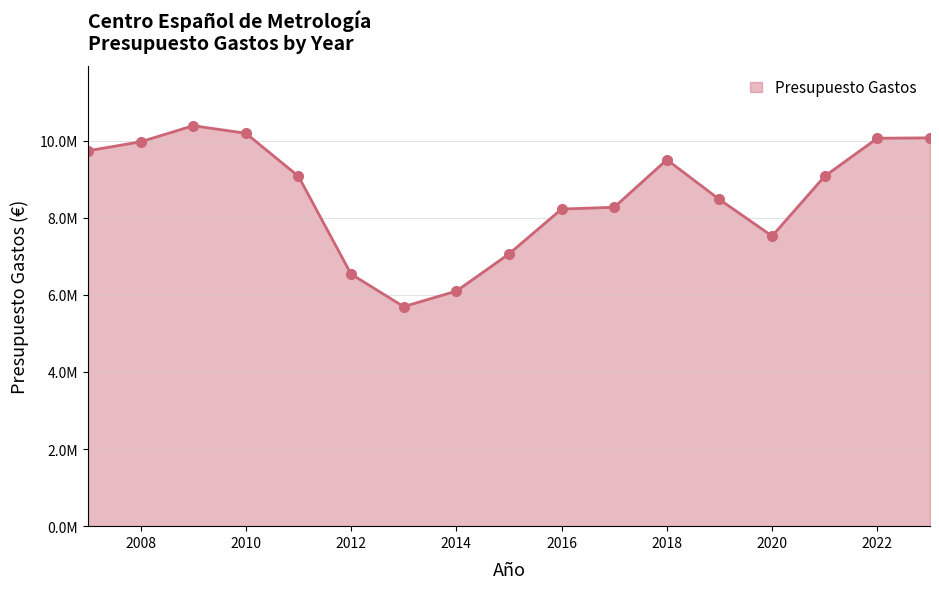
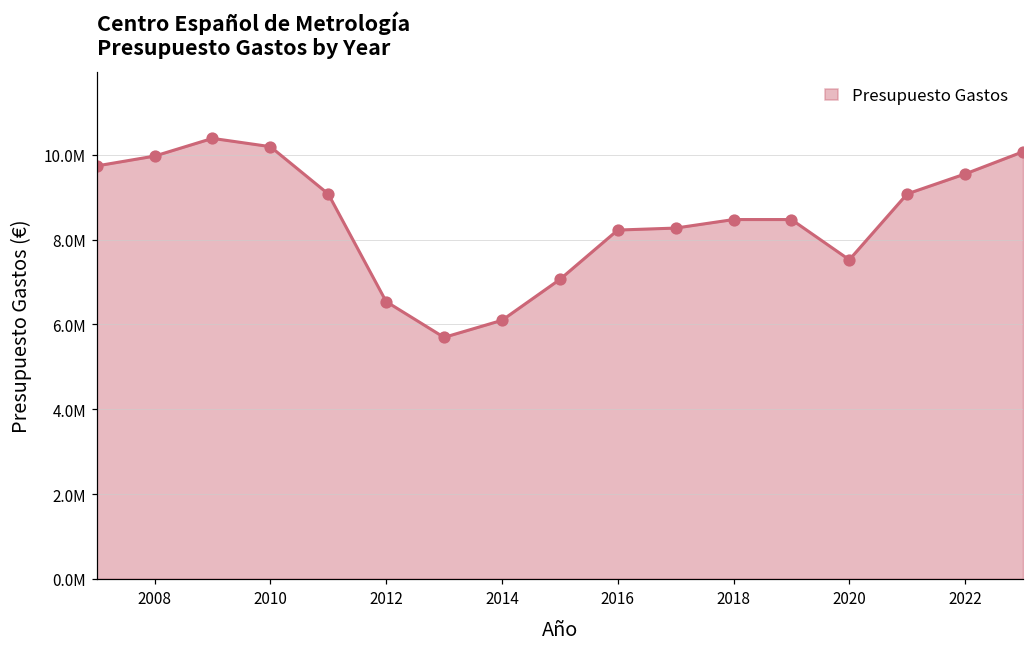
2018: 9500000 -> 8500000
2022: 10100000 -> 9500000
